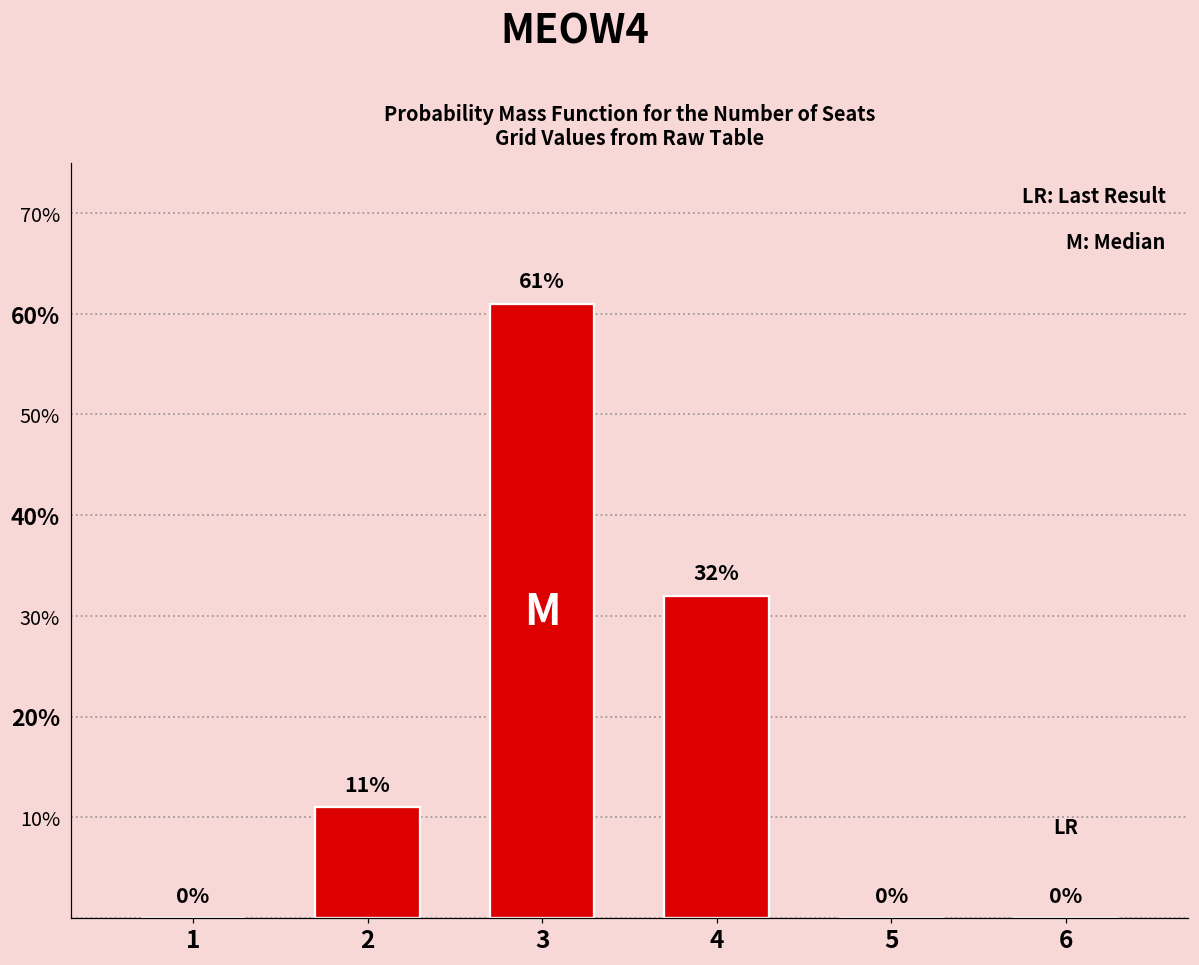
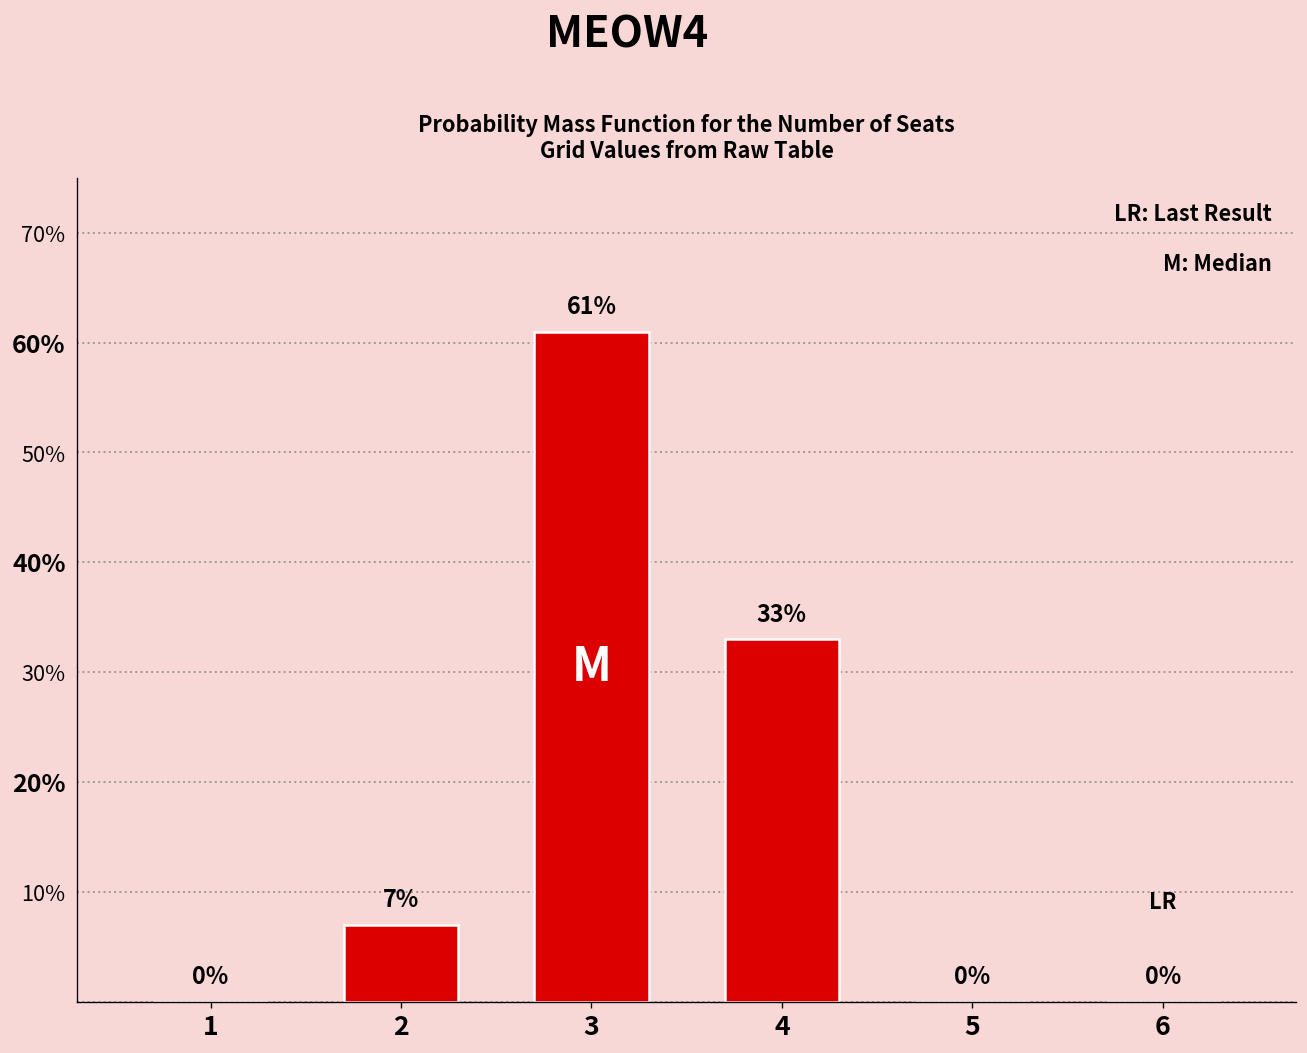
2: 11% -> 7%
4: 32% -> 33%
